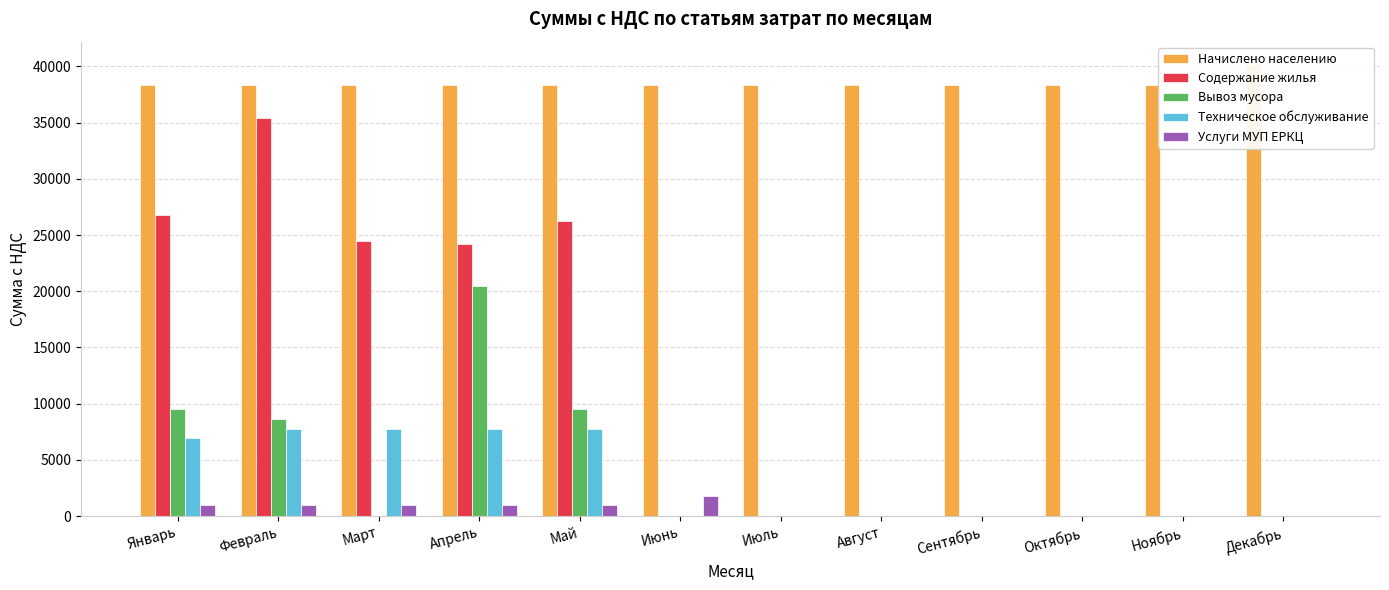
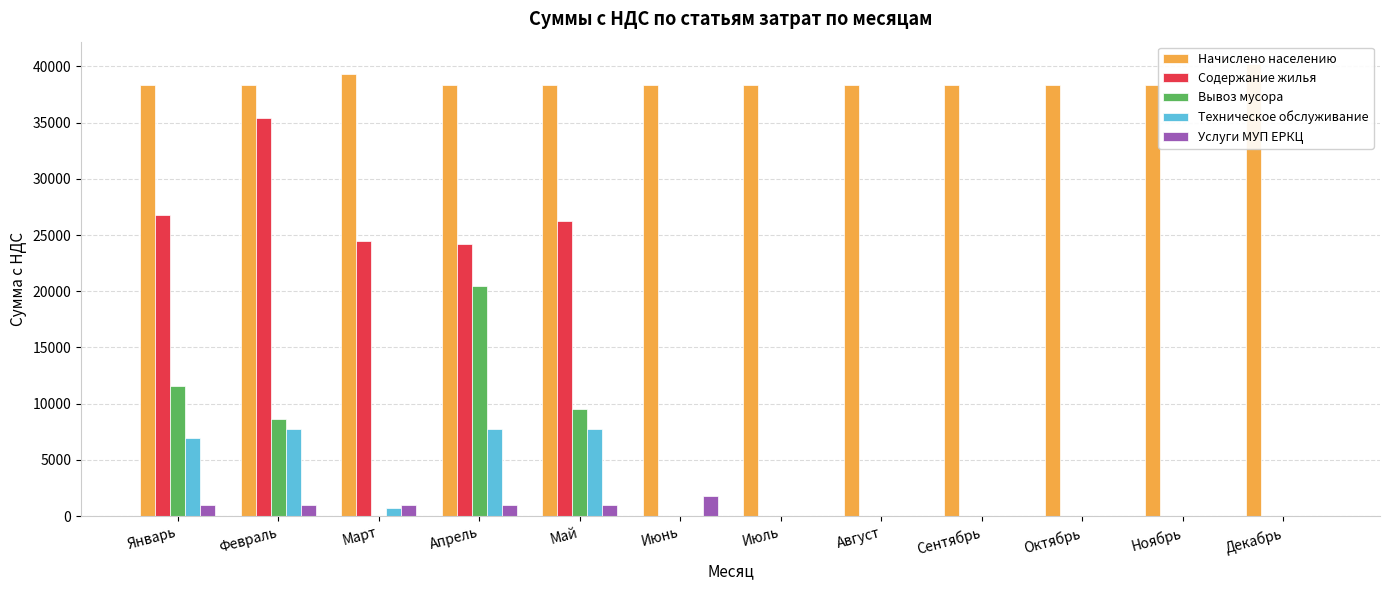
Вывоз мусора, Январь: 9500 -> 11600
Начислено населению, Март: 38300 -> 39300
Техническое обслуживание, Март: 7700 -> 700
